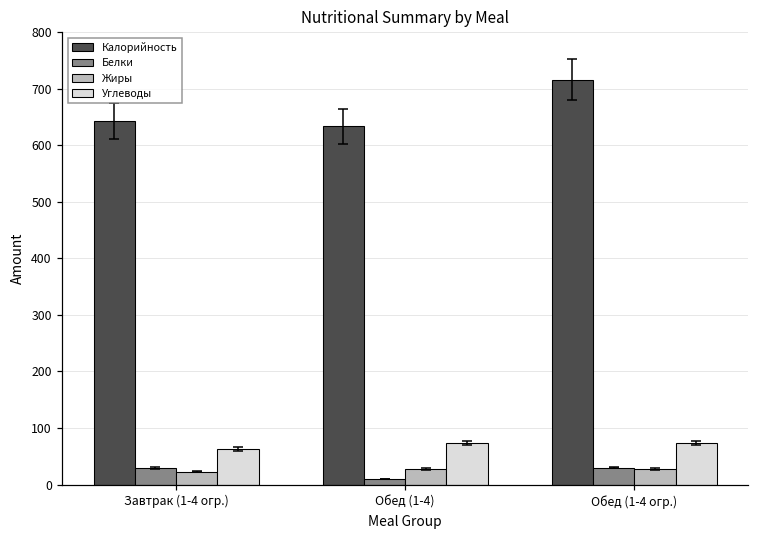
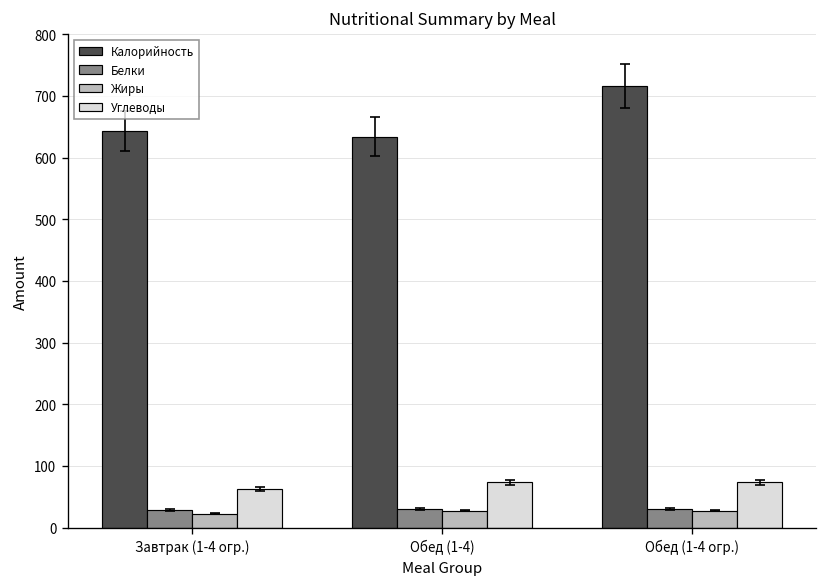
Белки, Обед (1-4): 10 -> 30
